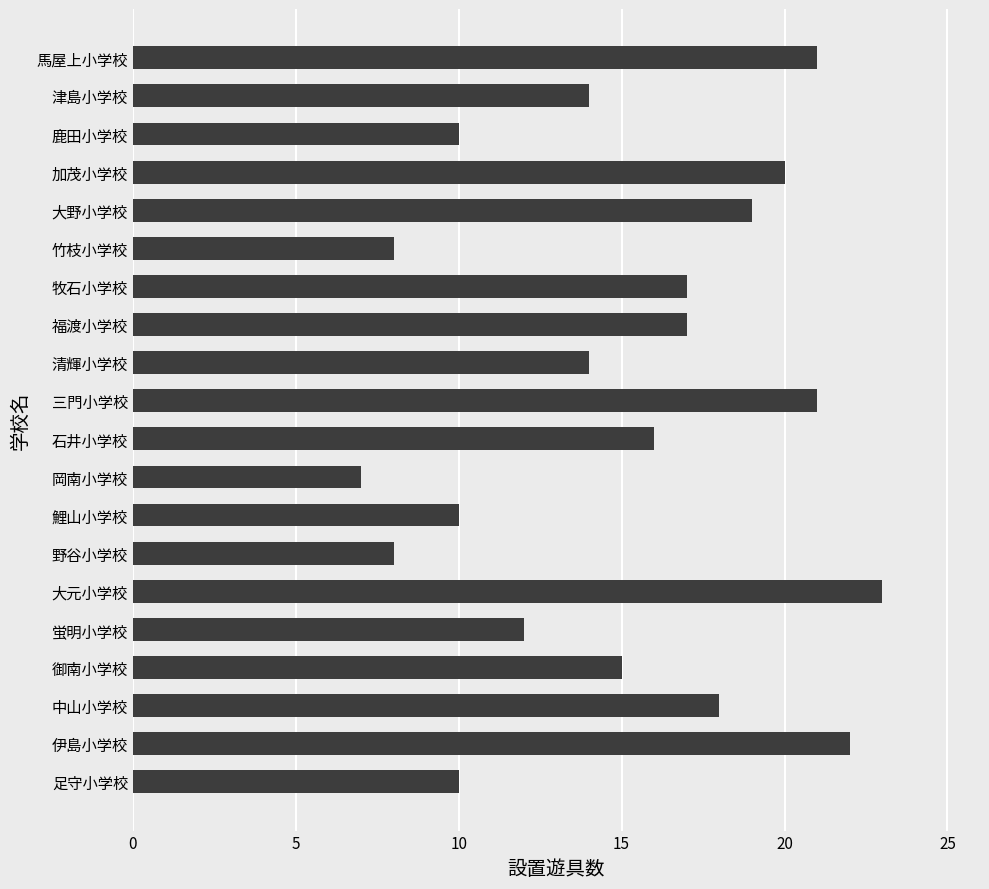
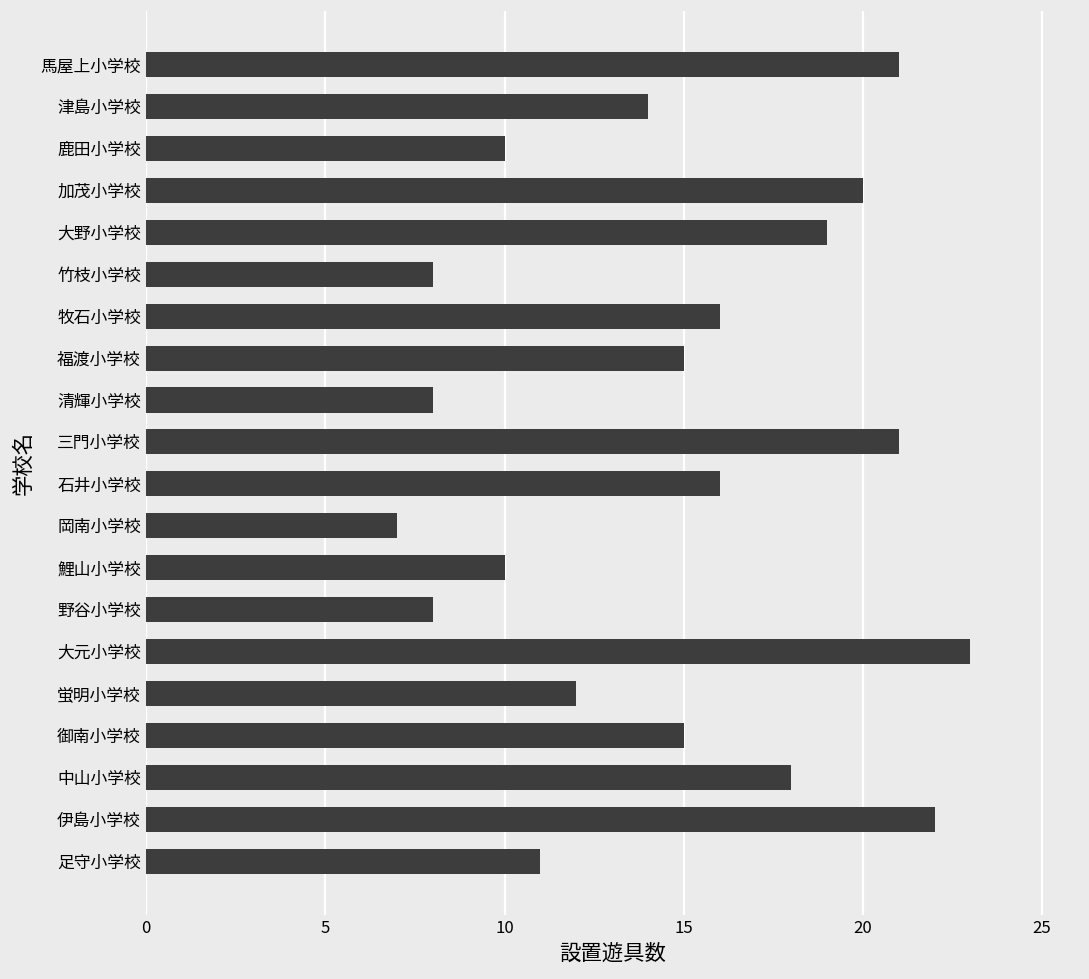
牧石小学校: 17 -> 16
福渡小学校: 17 -> 15
清輝小学校: 14 -> 8
足守小学校: 10 -> 11
